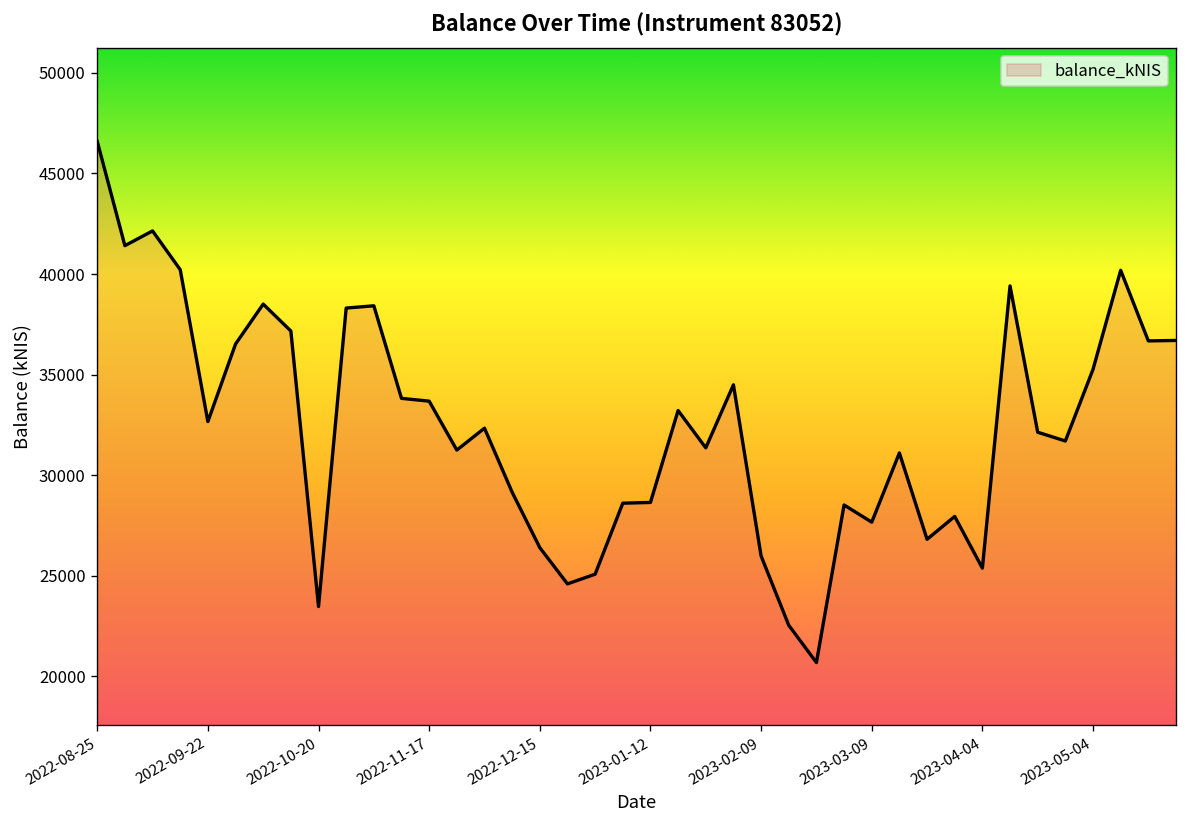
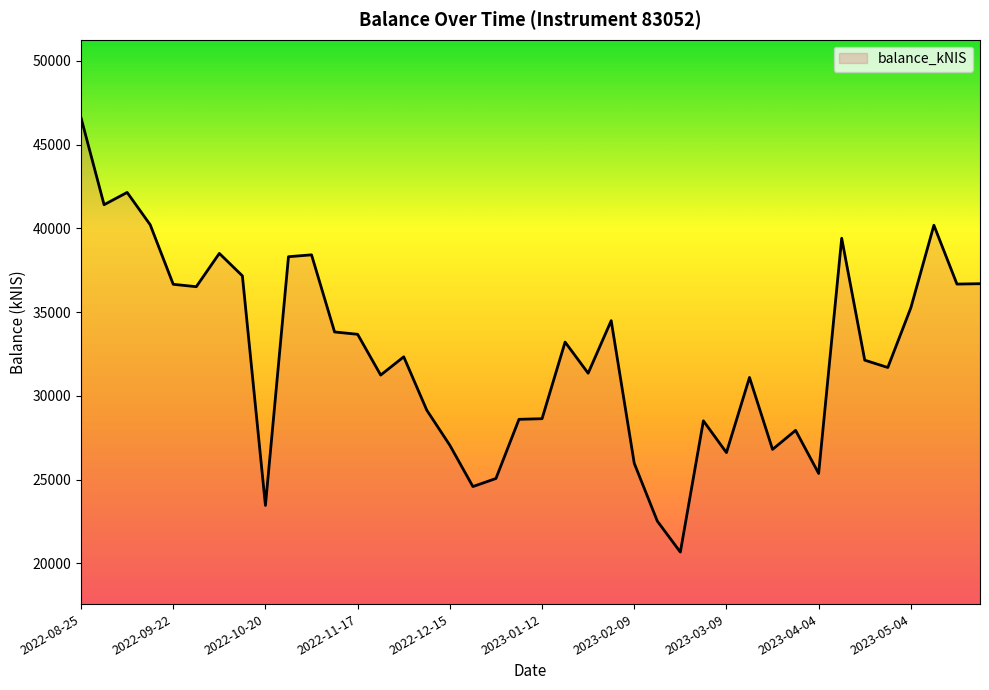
2022-09-22: 32700 -> 36700
2022-12-15: 26400 -> 27100
2023-03-09: 27700 -> 26600
